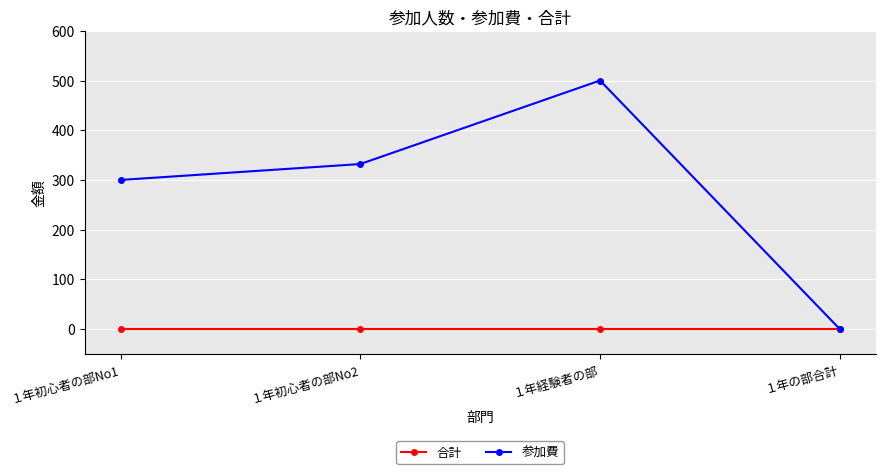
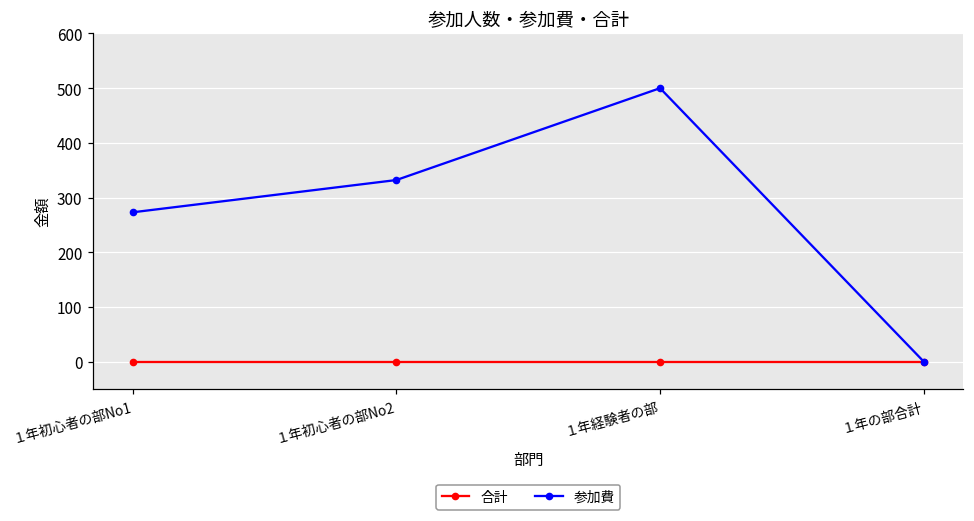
参加費, １年初心者の部No1: 300 -> 270
